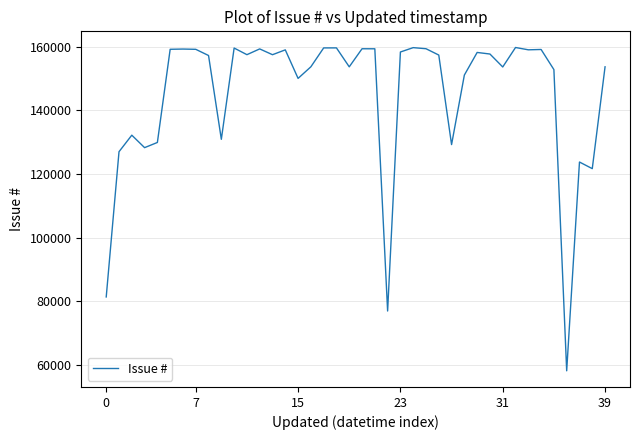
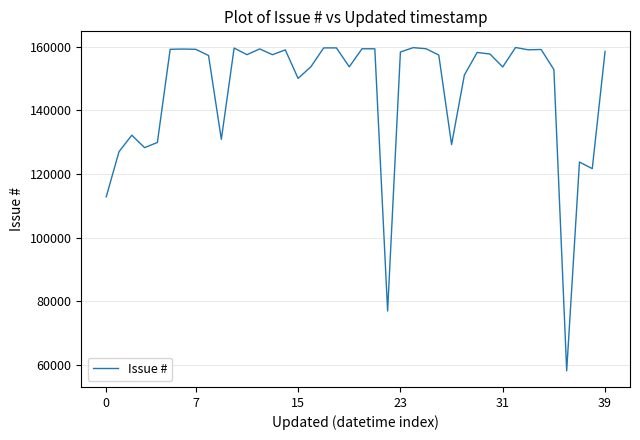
0: 81000 -> 113000
39: 154000 -> 159000
